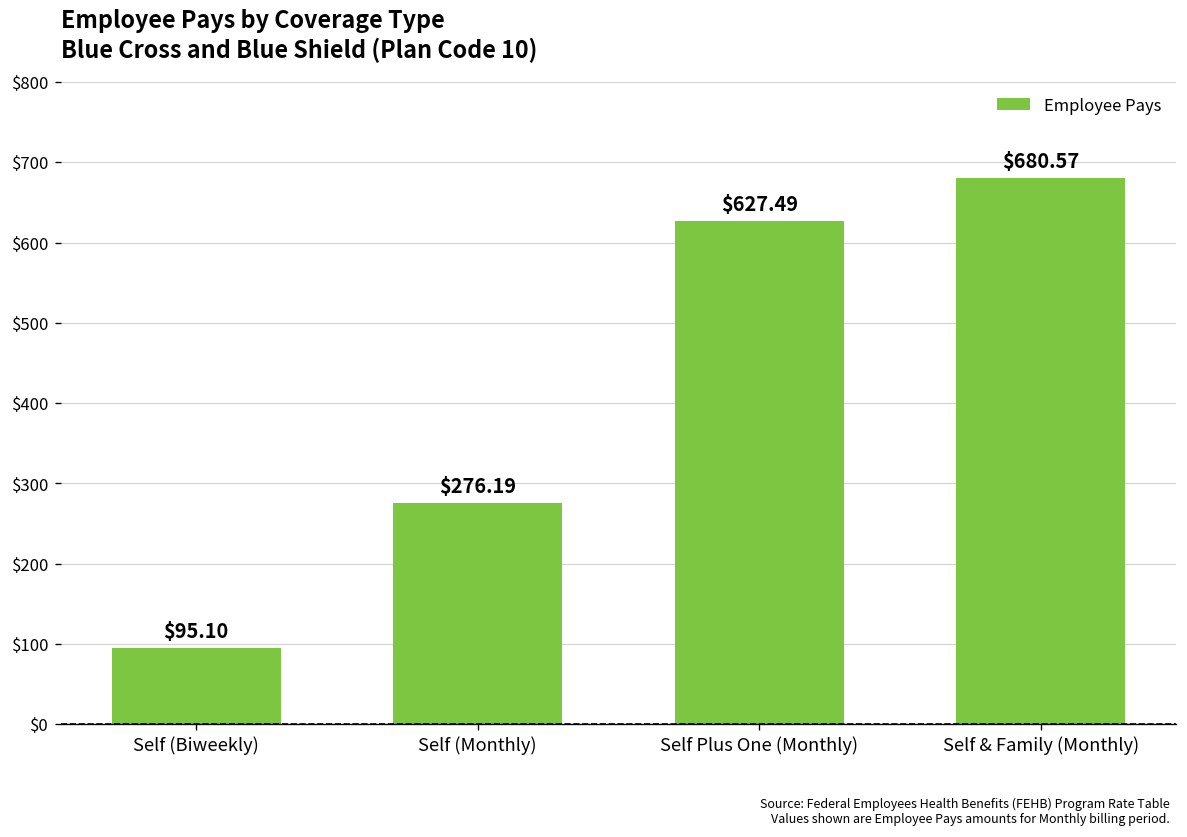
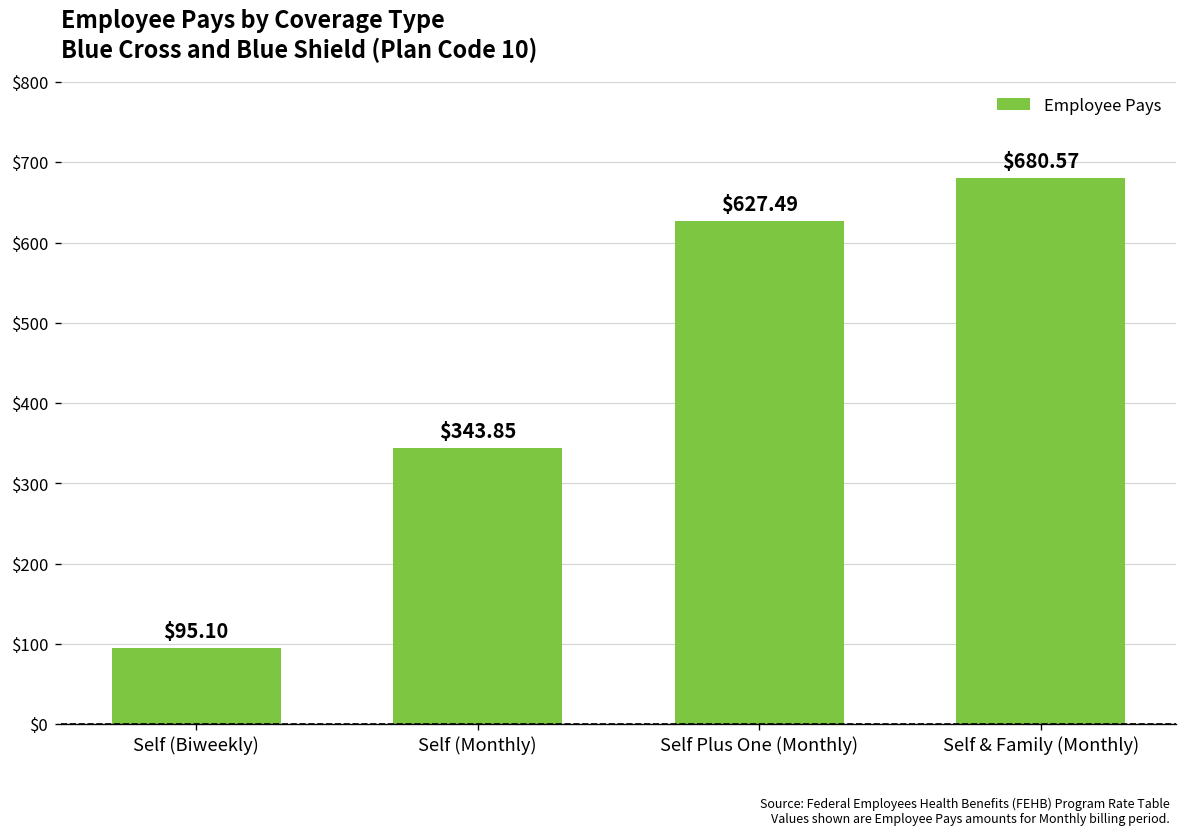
Self (Monthly): $276.19 -> $343.85
